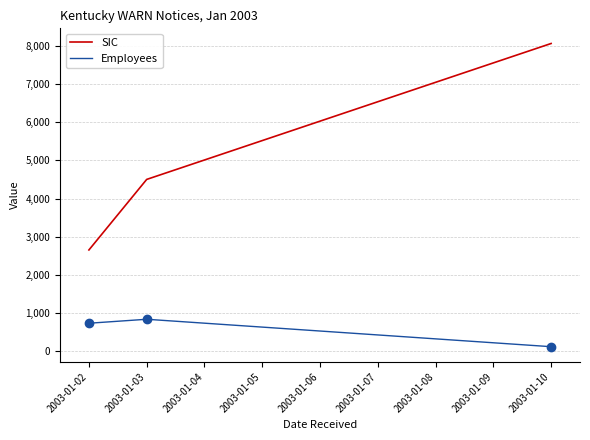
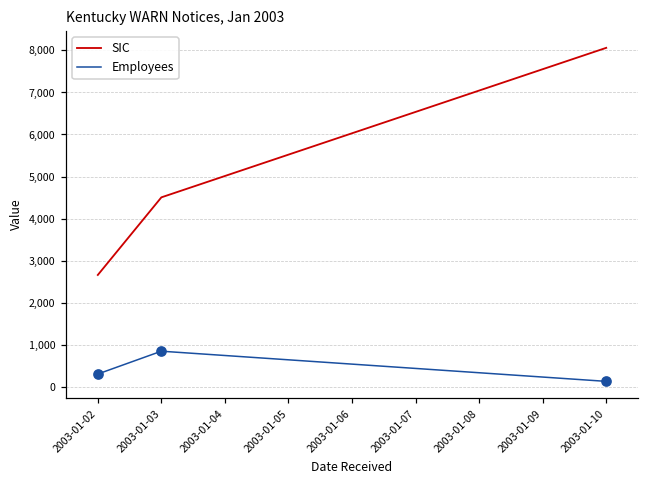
Employees, 2003-01-02: 700 -> 300
